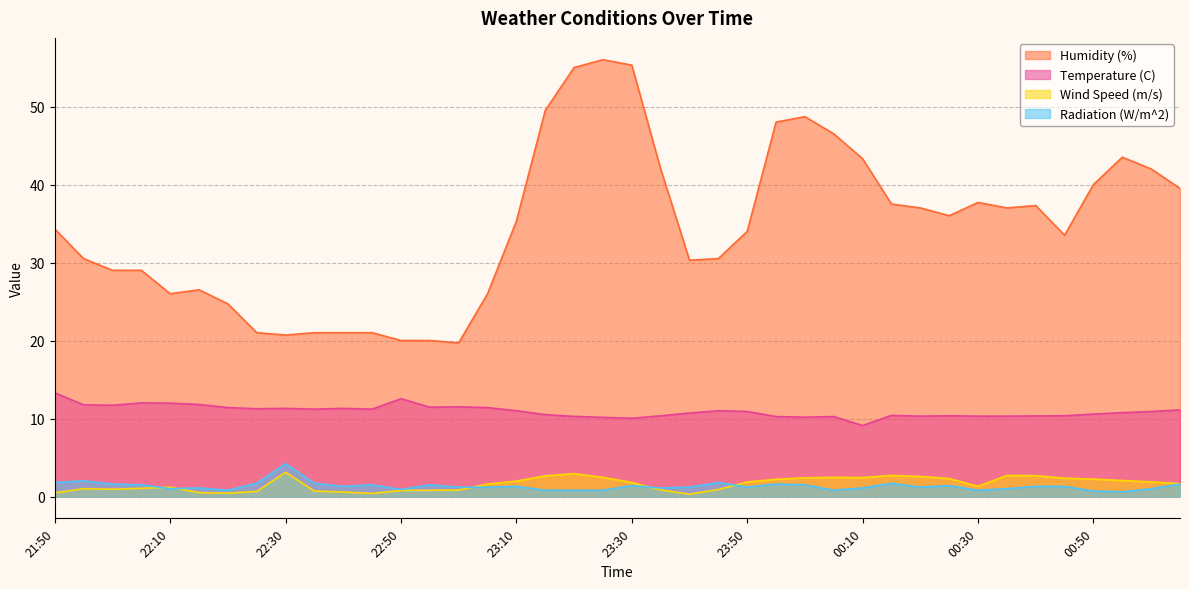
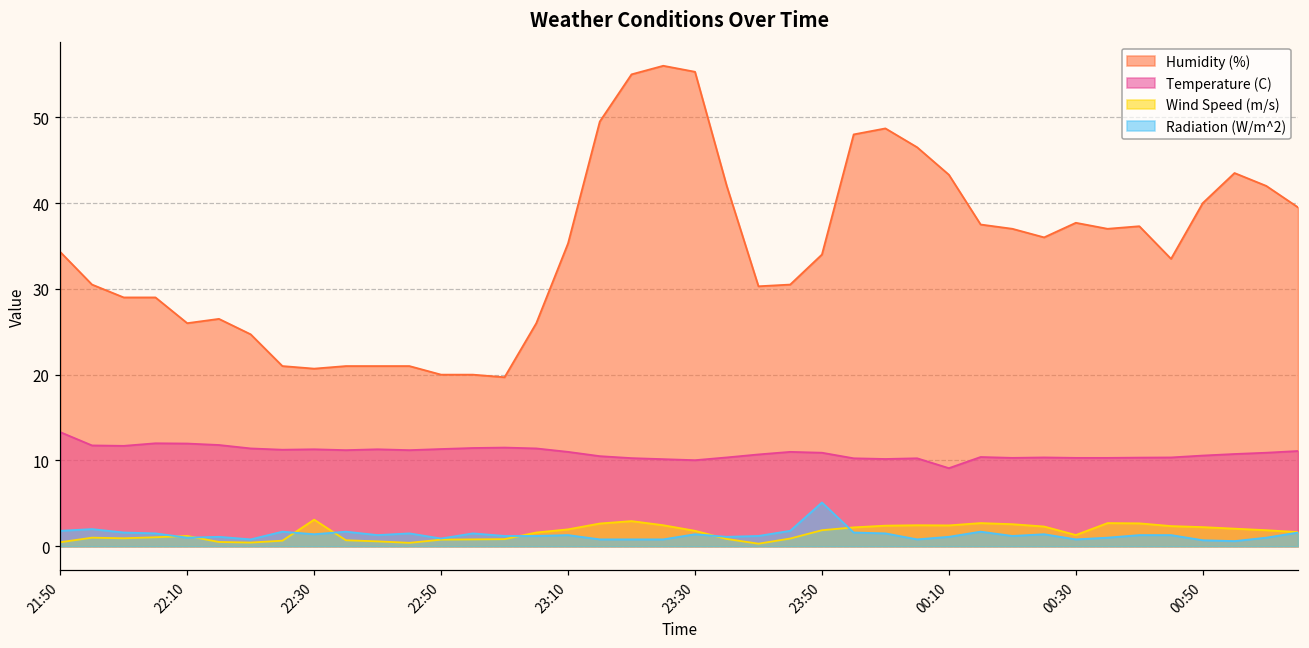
Radiation (W/m^2), 22:30: 4 -> 1
Temperature (C), 22:50: 13 -> 11
Radiation (W/m^2), 23:50: 1 -> 5
